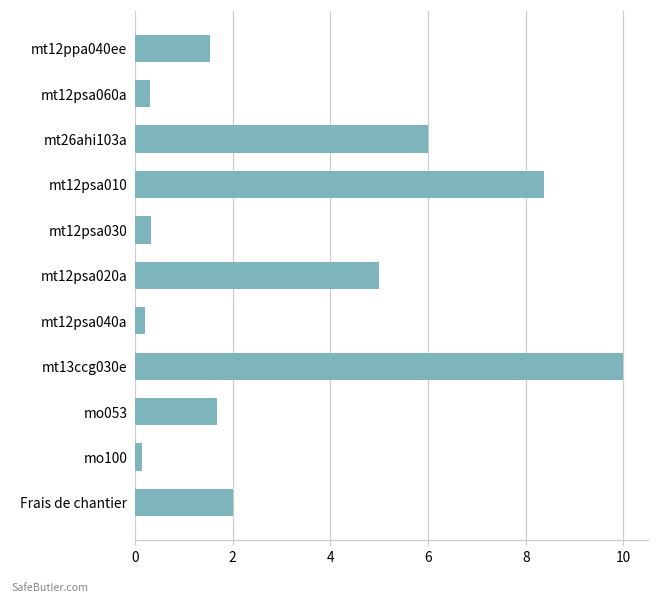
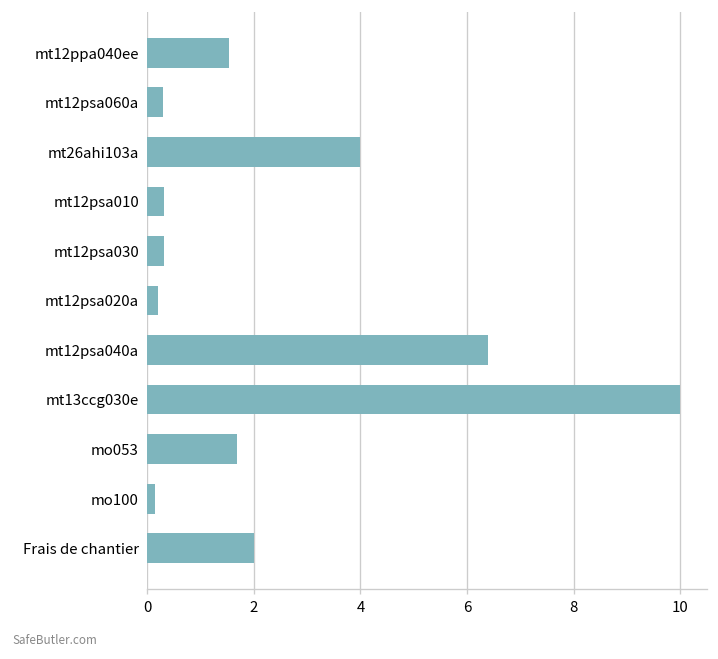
mt26ahi103a: 6 -> 4
mt12psa010: 8.4 -> 0.3
mt12psa020a: 5.0 -> 0.2
mt12psa040a: 0.2 -> 6.4
